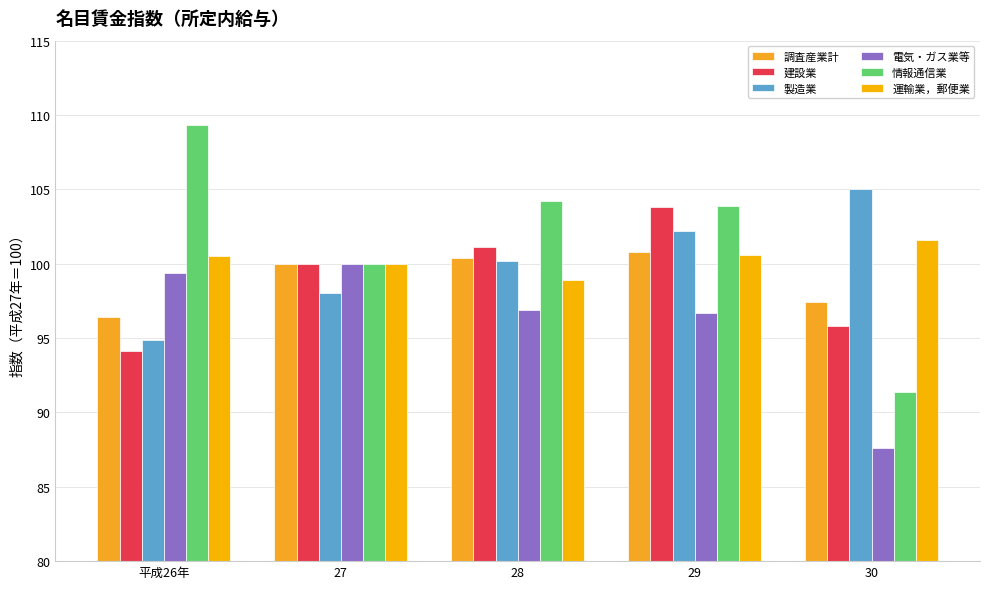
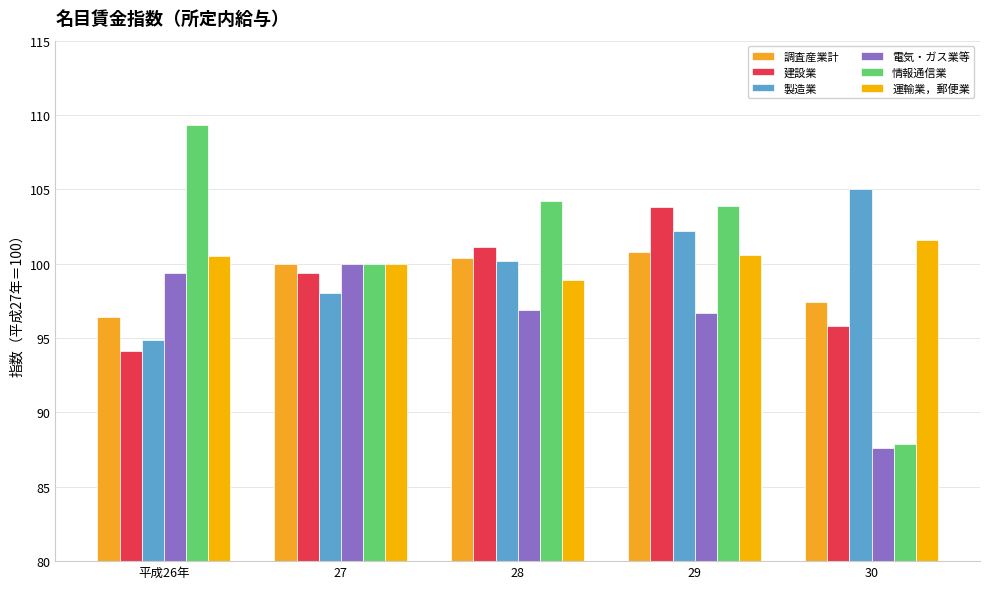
建設業, 27: 100.0 -> 99.4
情報通信業, 30: 91.4 -> 87.9
